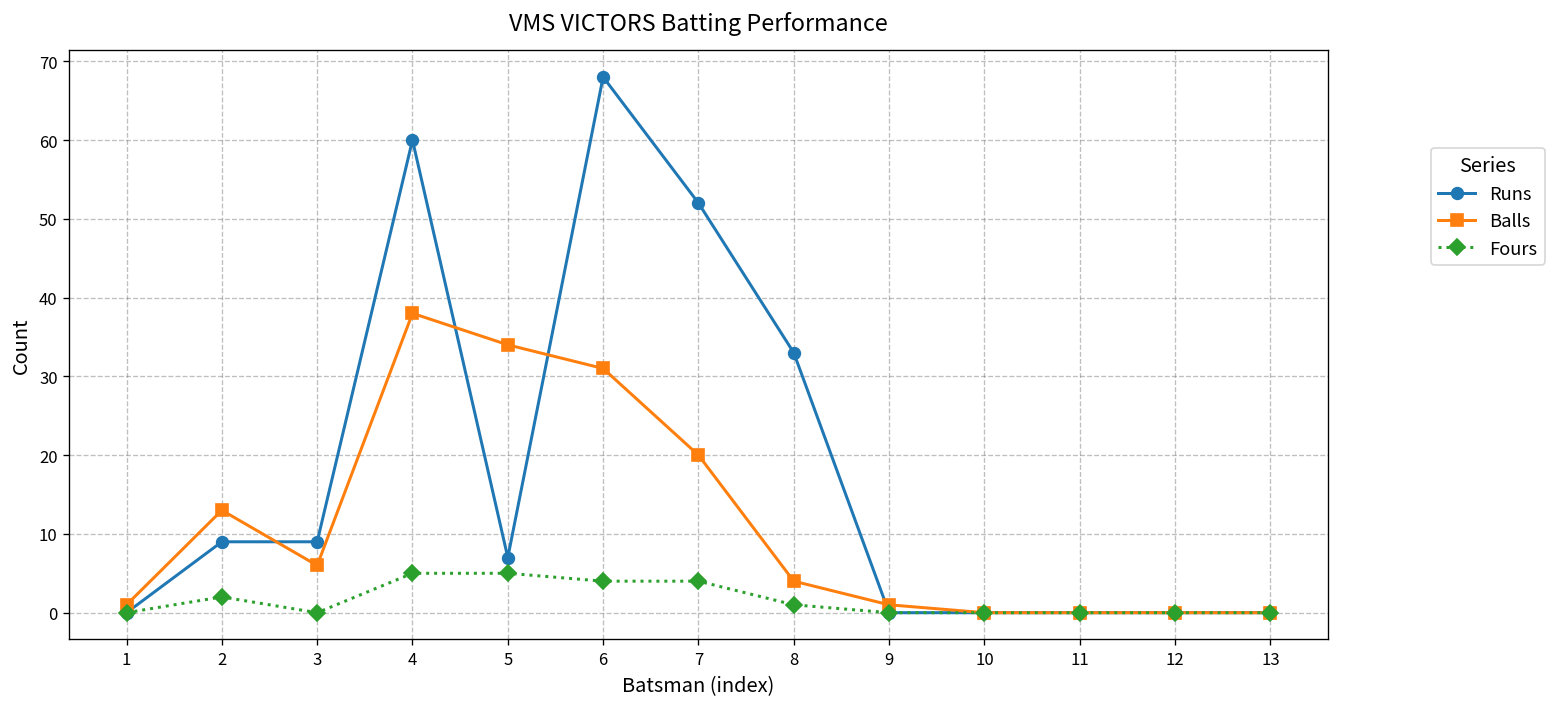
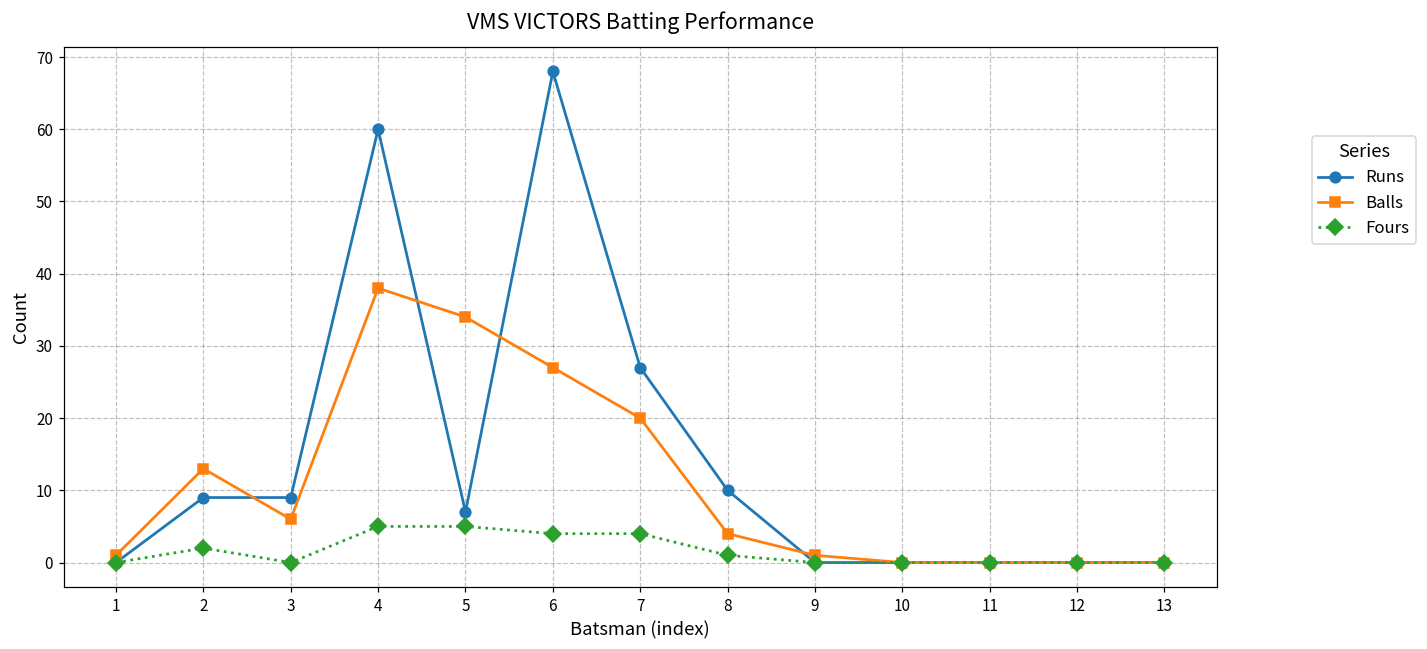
Balls, 6: 31 -> 27
Runs, 7: 52 -> 27
Runs, 8: 33 -> 10
